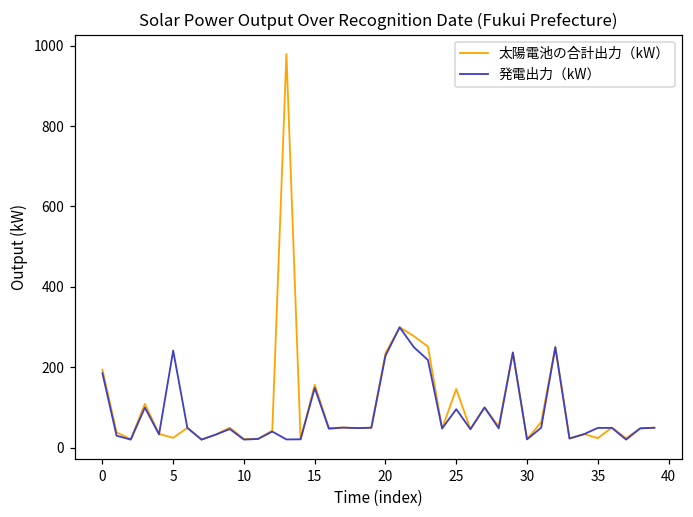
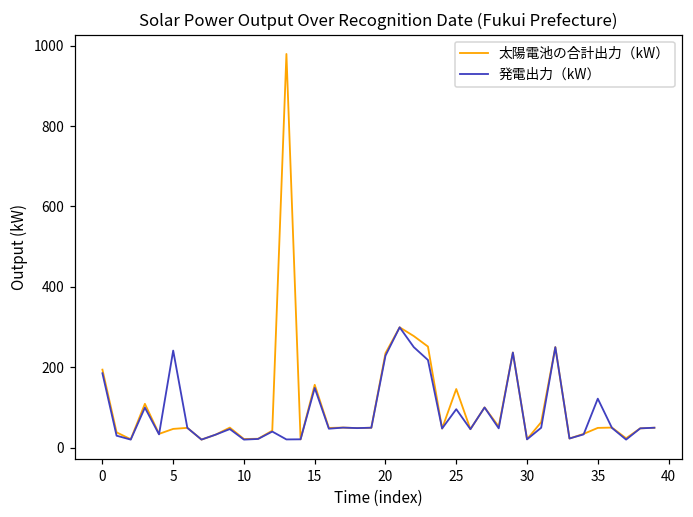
太陽電池の合計出力（kW）, 5: 20 -> 50
太陽電池の合計出力（kW）, 35: 20 -> 50
発電出力（kW）, 35: 50 -> 120
